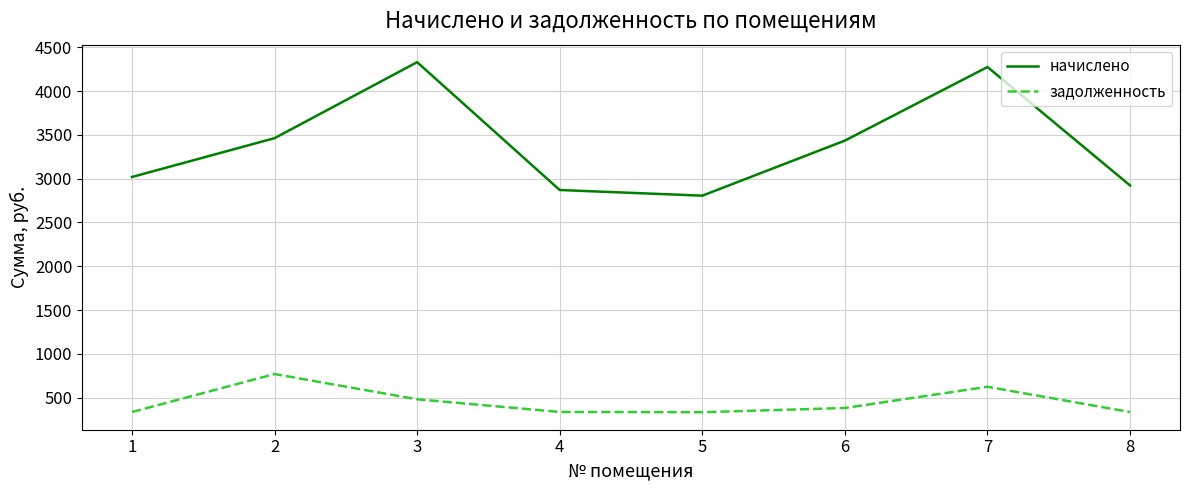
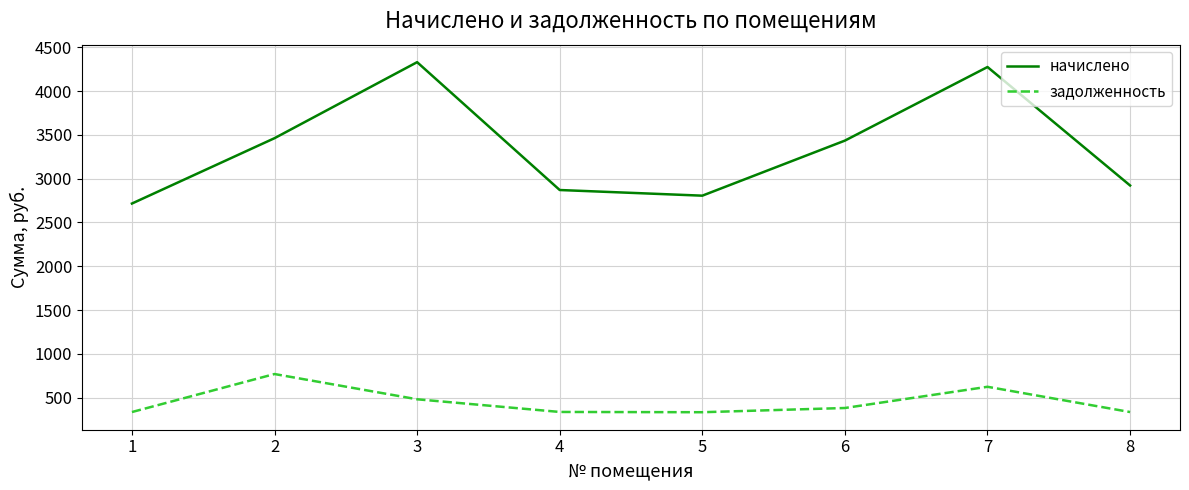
начислено, 1: 3000 -> 2700
